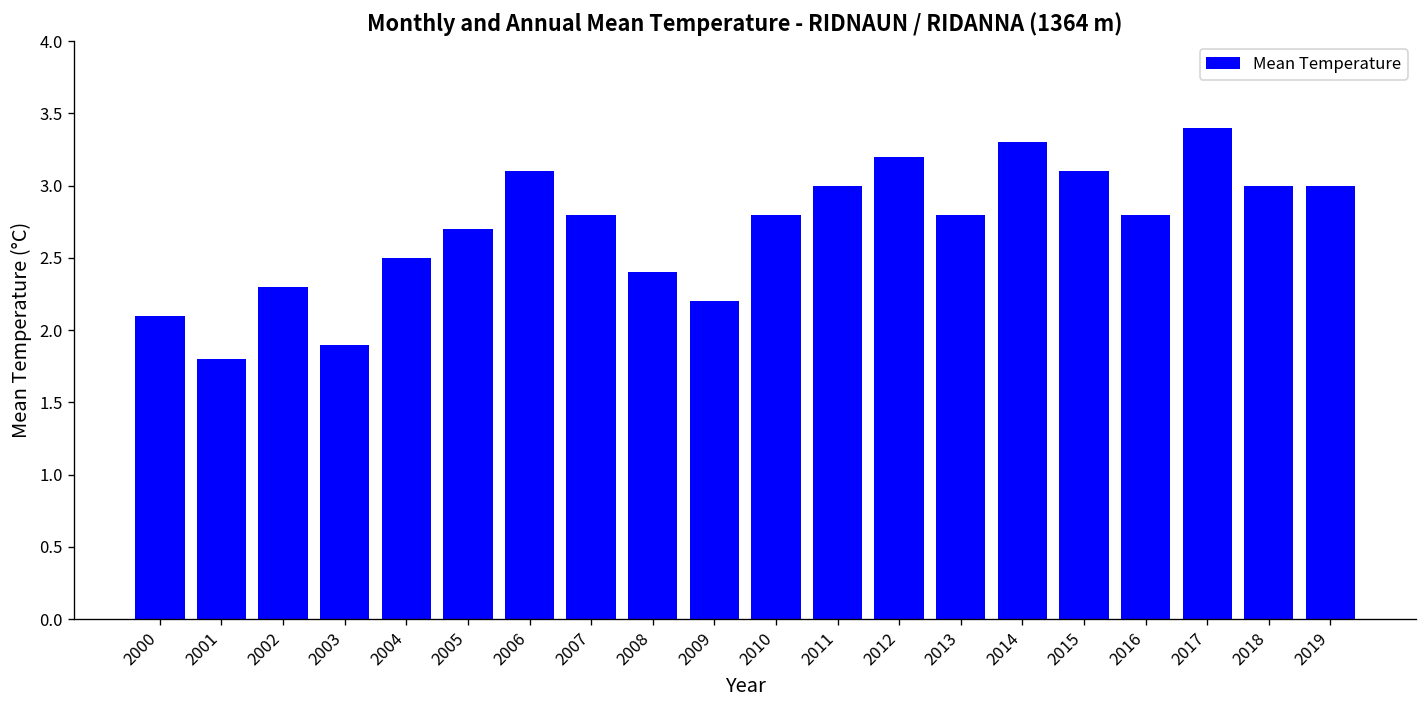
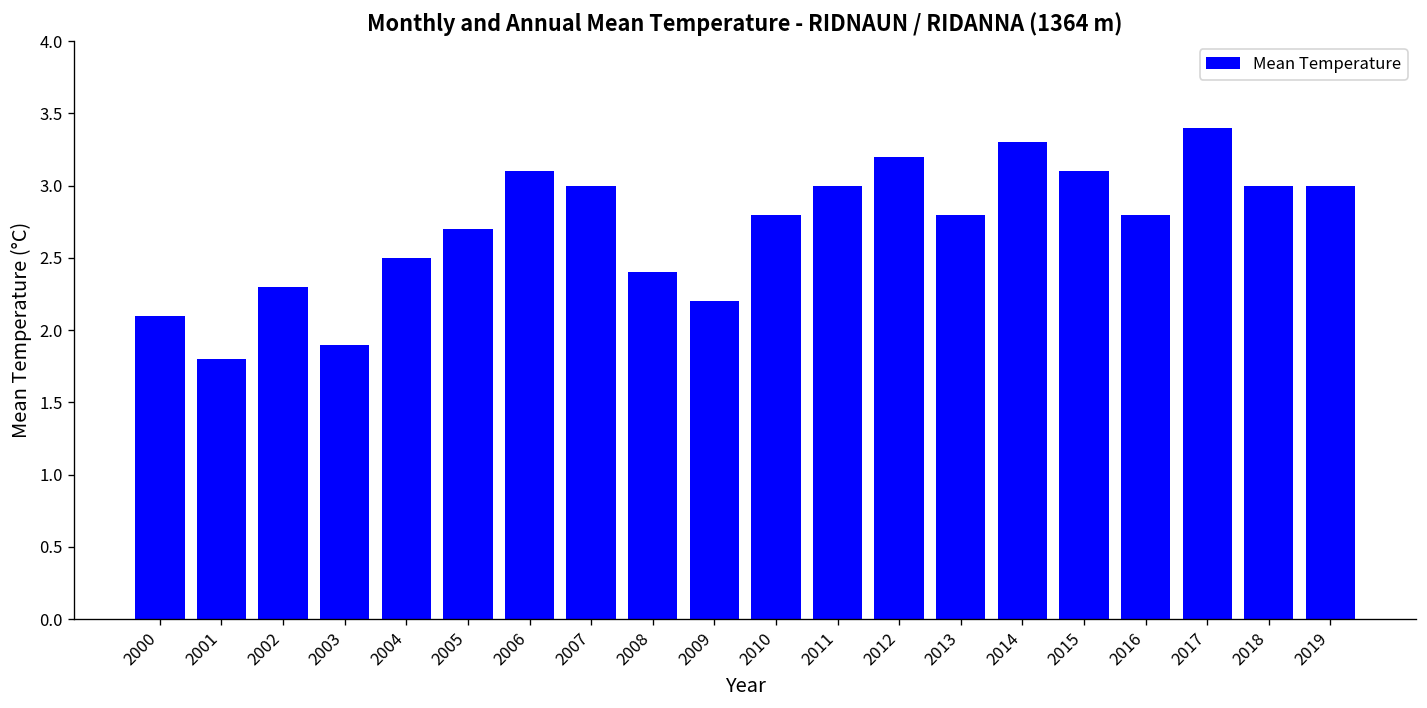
2007: 2.8 -> 3.0
